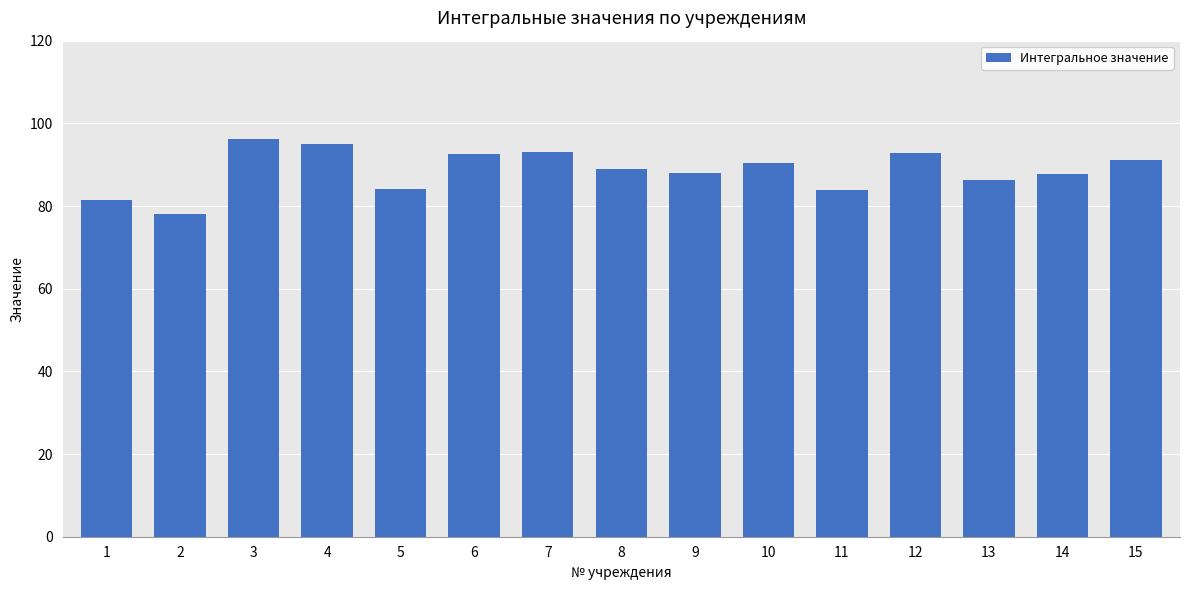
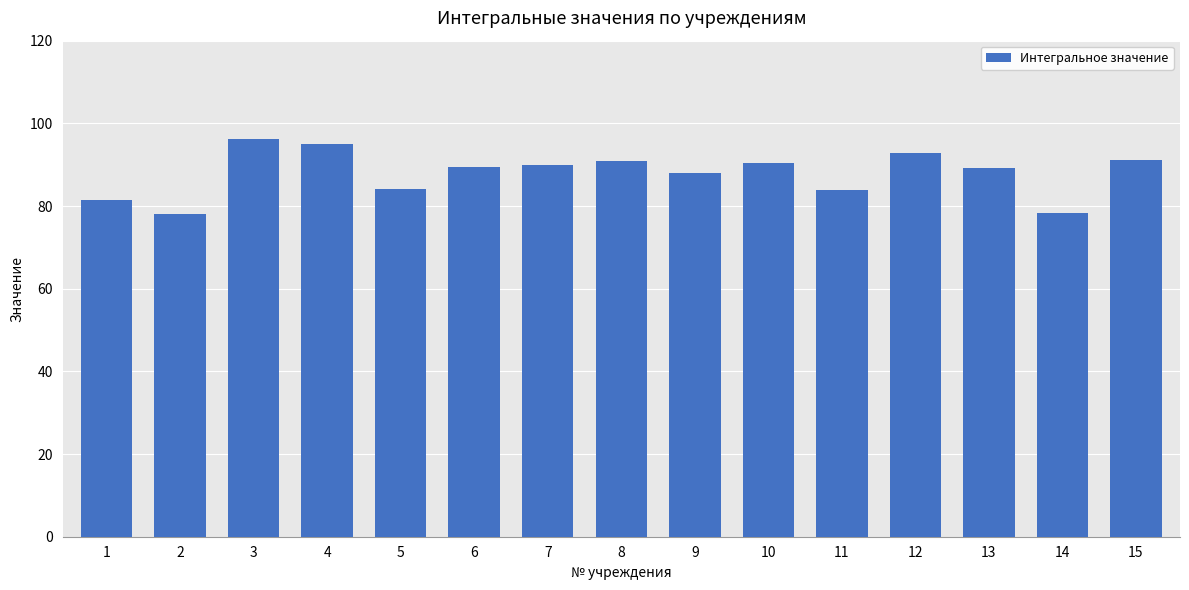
6: 93 -> 89
7: 93 -> 90
8: 89 -> 91
13: 86 -> 89
14: 88 -> 78
